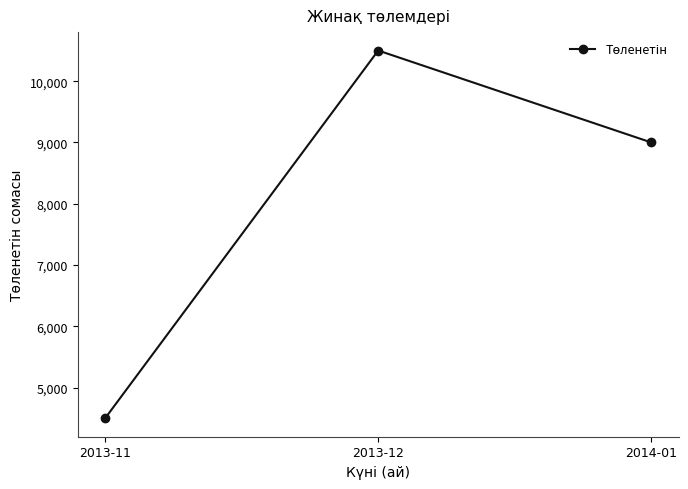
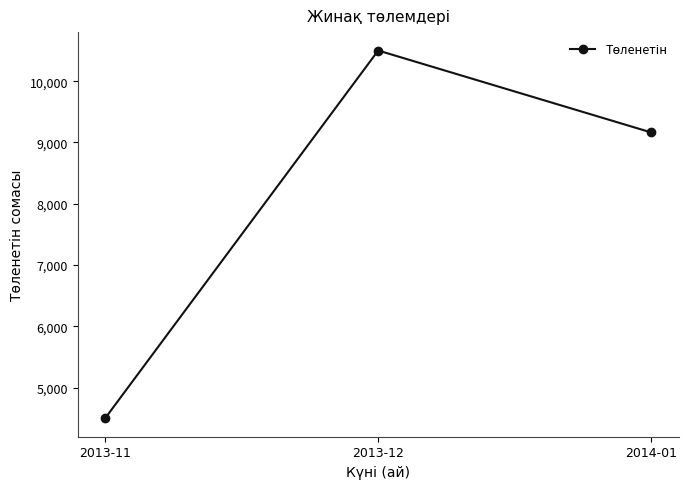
2014-01: 9,000 -> 9,200
